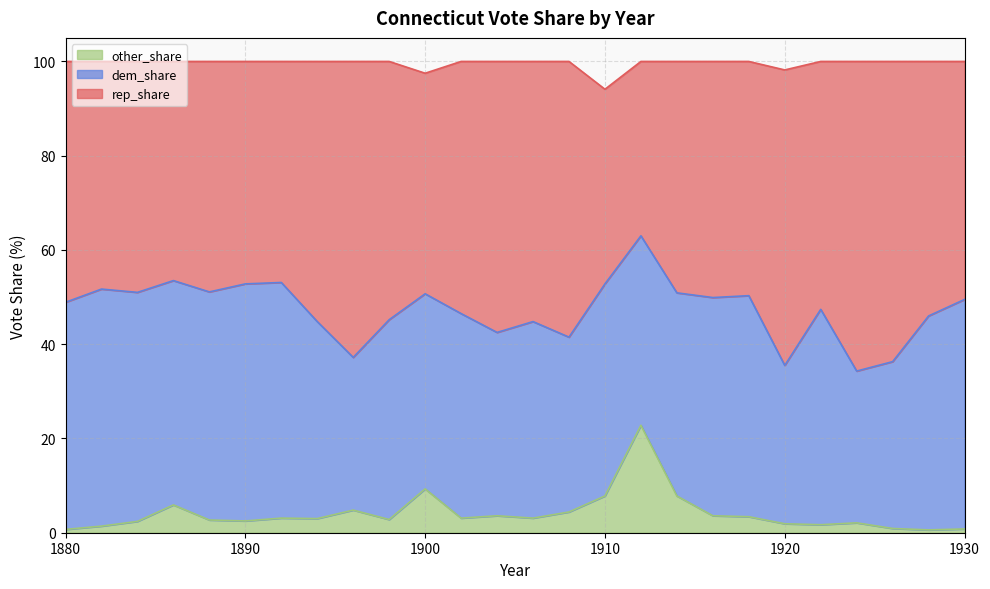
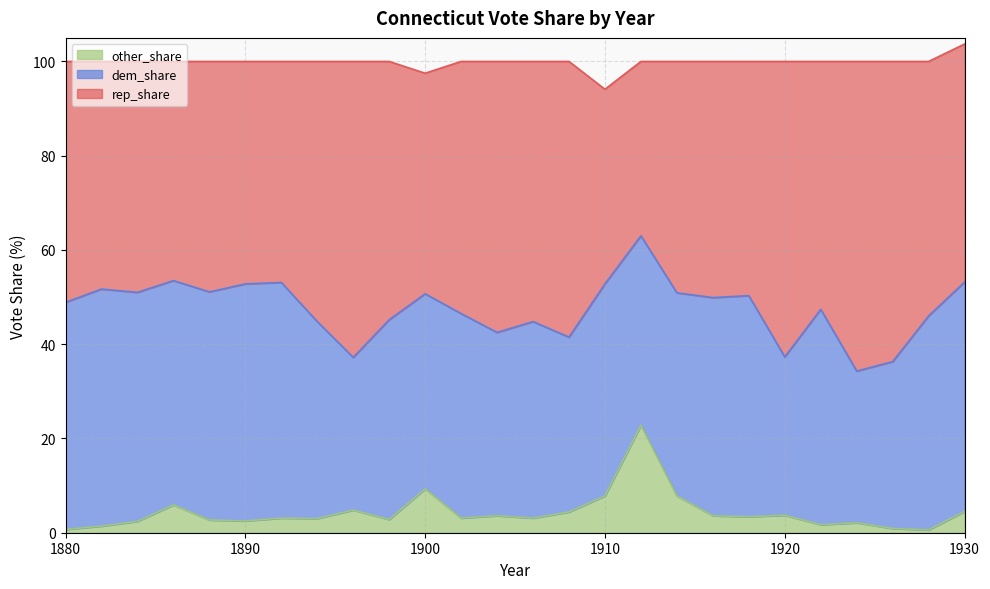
other_share, 1920: 2 -> 4
other_share, 1930: 1 -> 5
